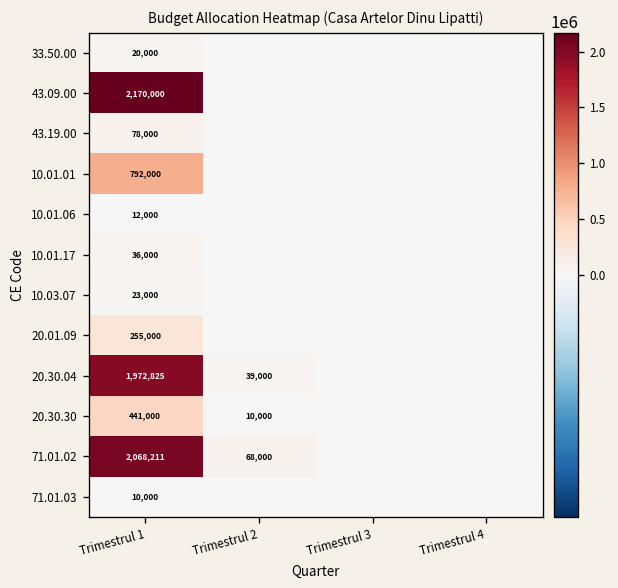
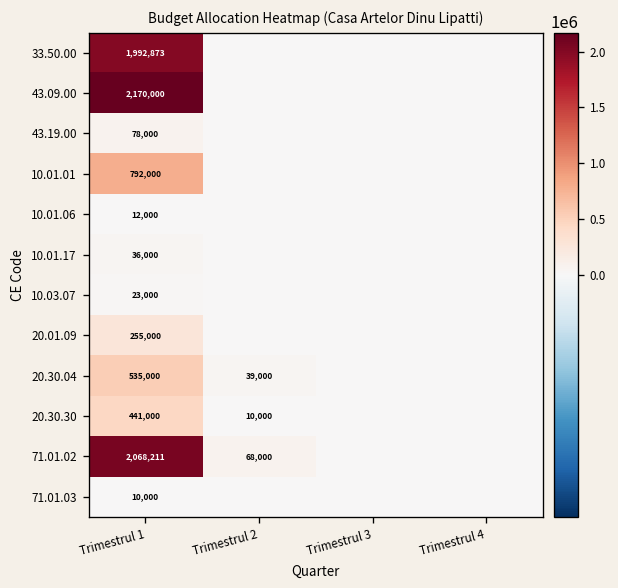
33.50.00, Trimestrul 1: 20,000 -> 1,992,873
20.30.04, Trimestrul 1: 1,972,825 -> 535,000
